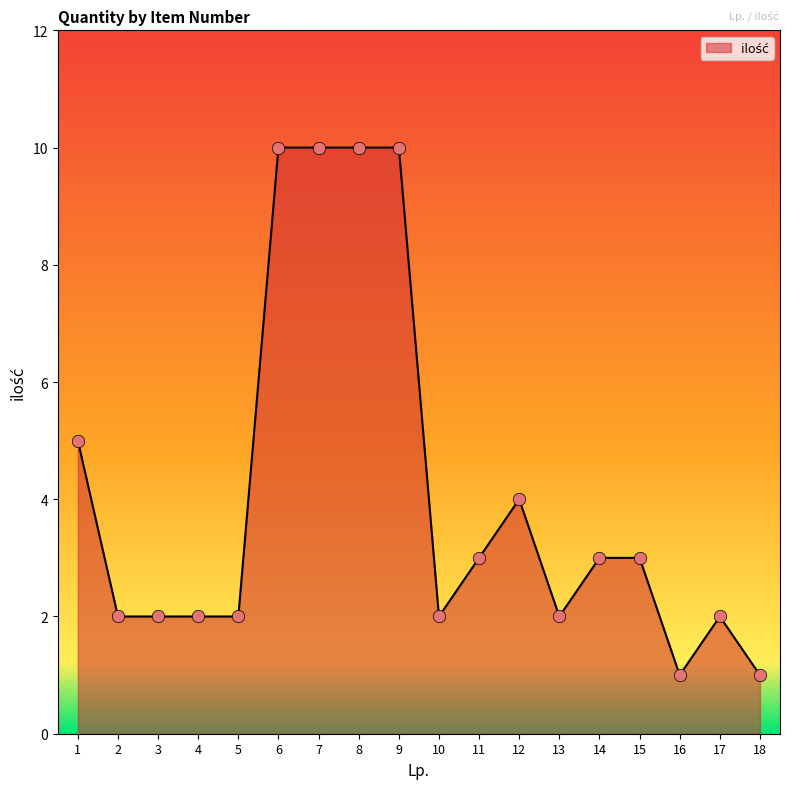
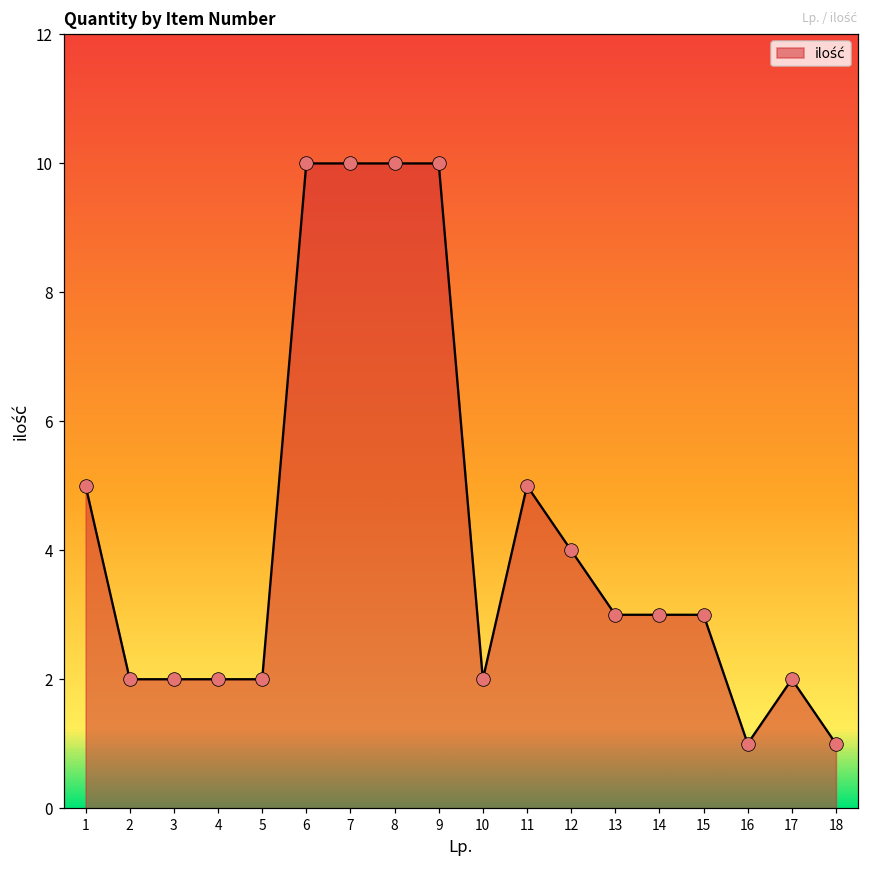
11: 3 -> 5
13: 2 -> 3
